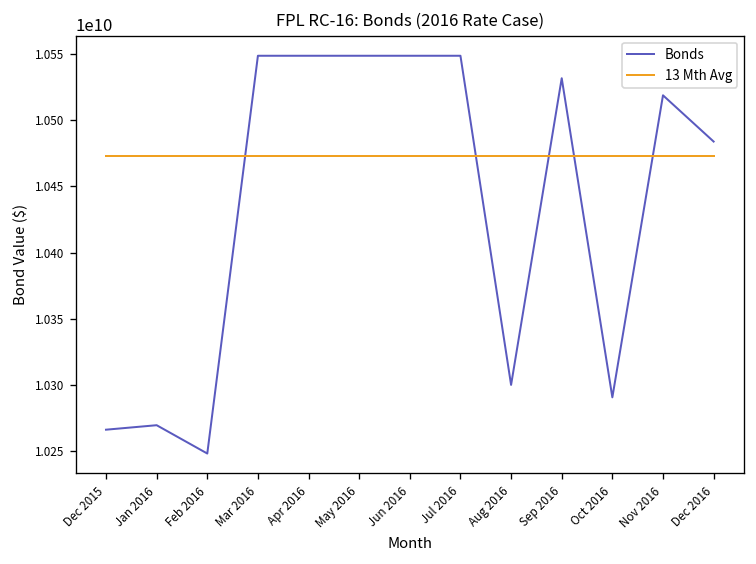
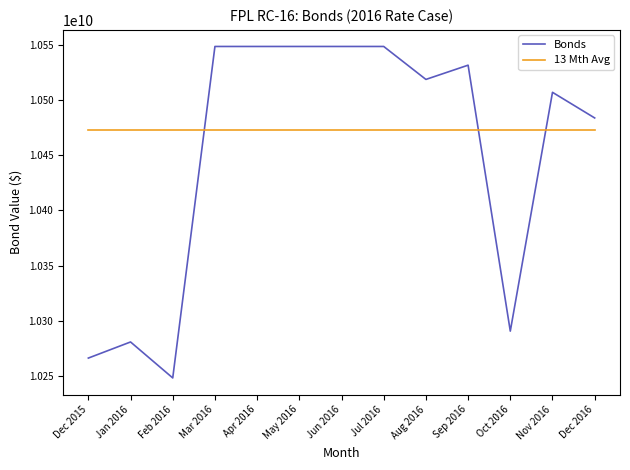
Bonds, Jan 2016: 10270000000 -> 10281000000
Bonds, Aug 2016: 10300000000 -> 10519000000
Bonds, Nov 2016: 10519000000 -> 10507000000
